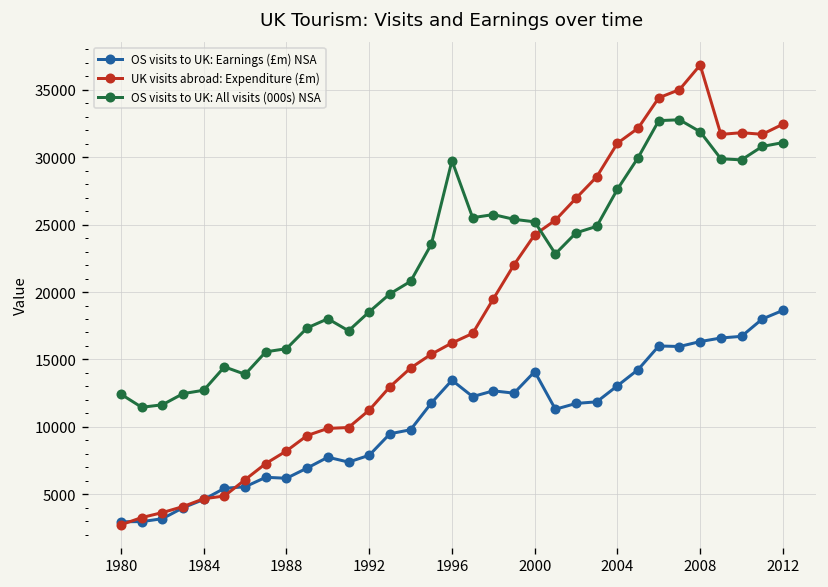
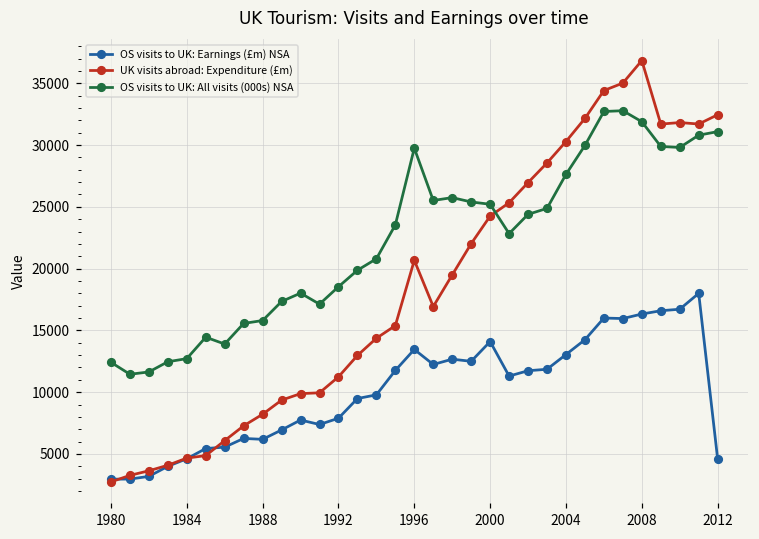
UK visits abroad: Expenditure (£m), 1996: 16200 -> 20700
UK visits abroad: Expenditure (£m), 2004: 31000 -> 30300
OS visits to UK: Earnings (£m) NSA, 2012: 18600 -> 4600
